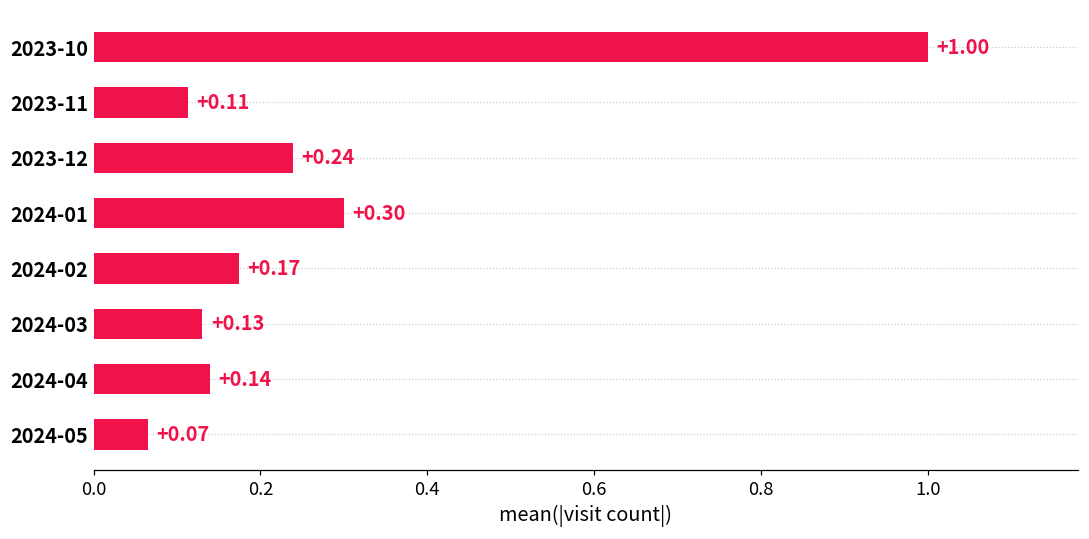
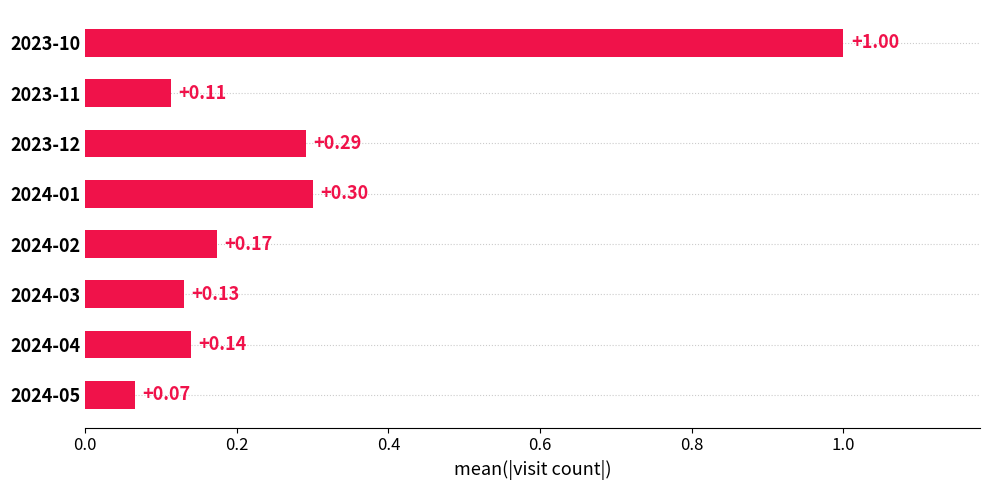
2023-12: +0.24 -> +0.29
